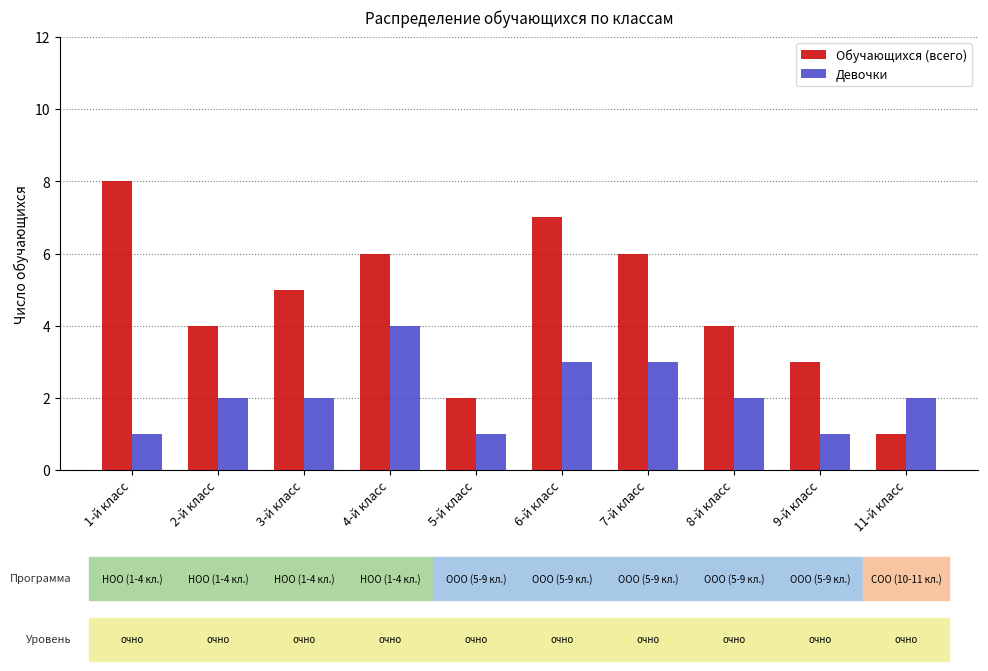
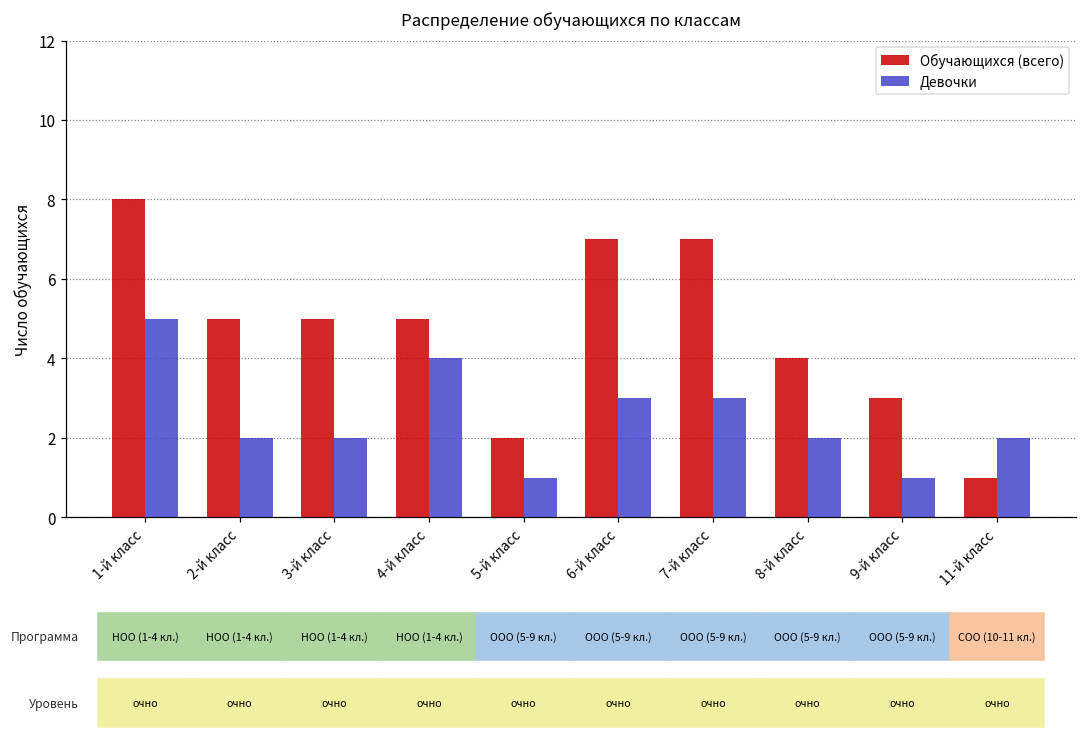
Девочки, 1-й класс: 1 -> 5
Обучающихся (всего), 2-й класс: 4 -> 5
Обучающихся (всего), 4-й класс: 6 -> 5
Обучающихся (всего), 7-й класс: 6 -> 7
